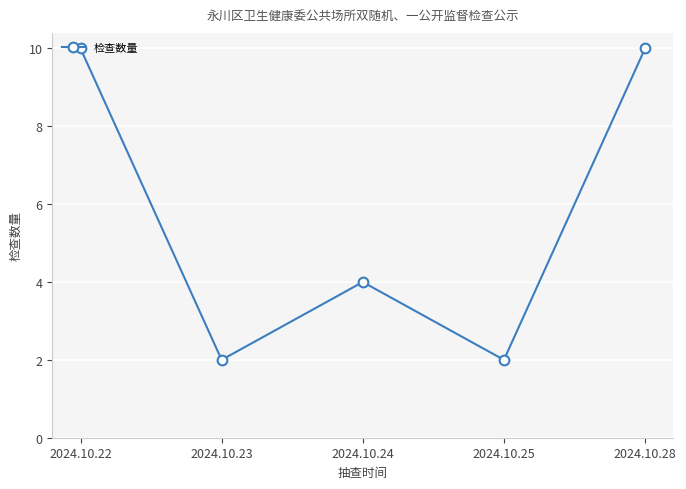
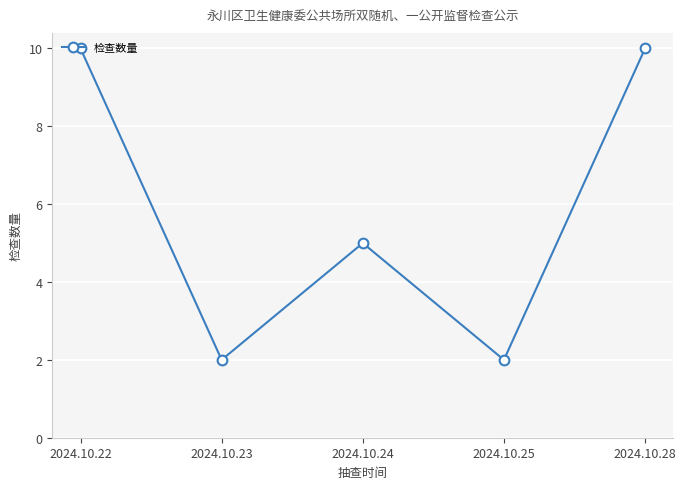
2024.10.24: 4 -> 5
